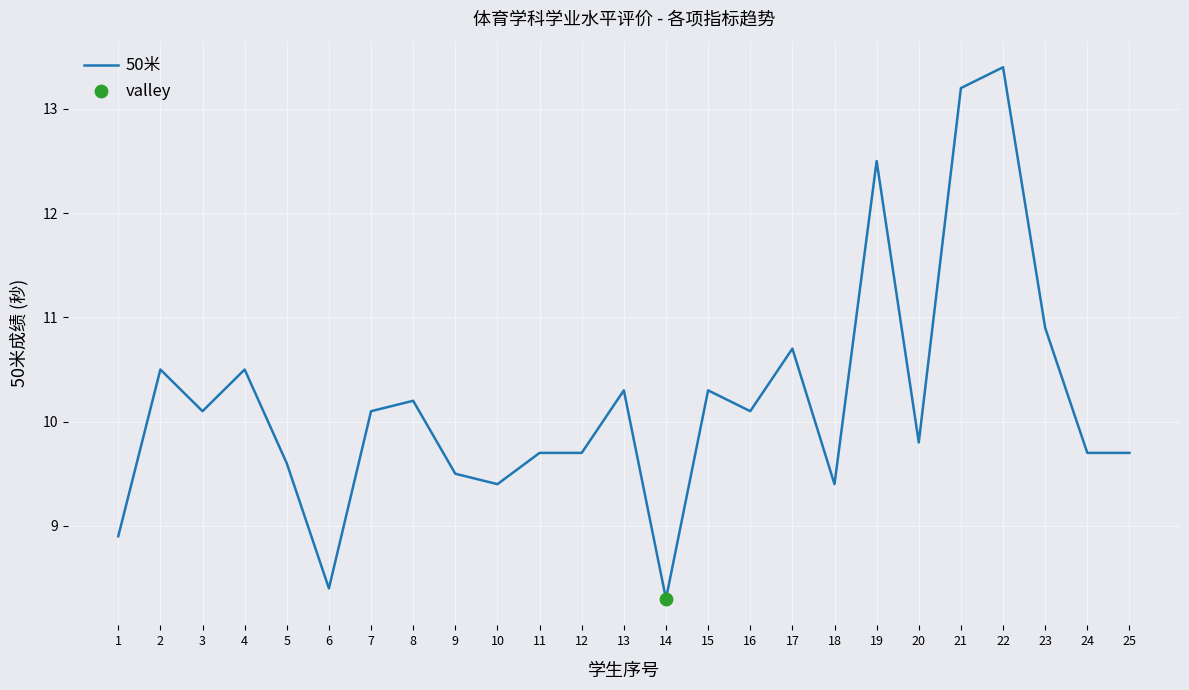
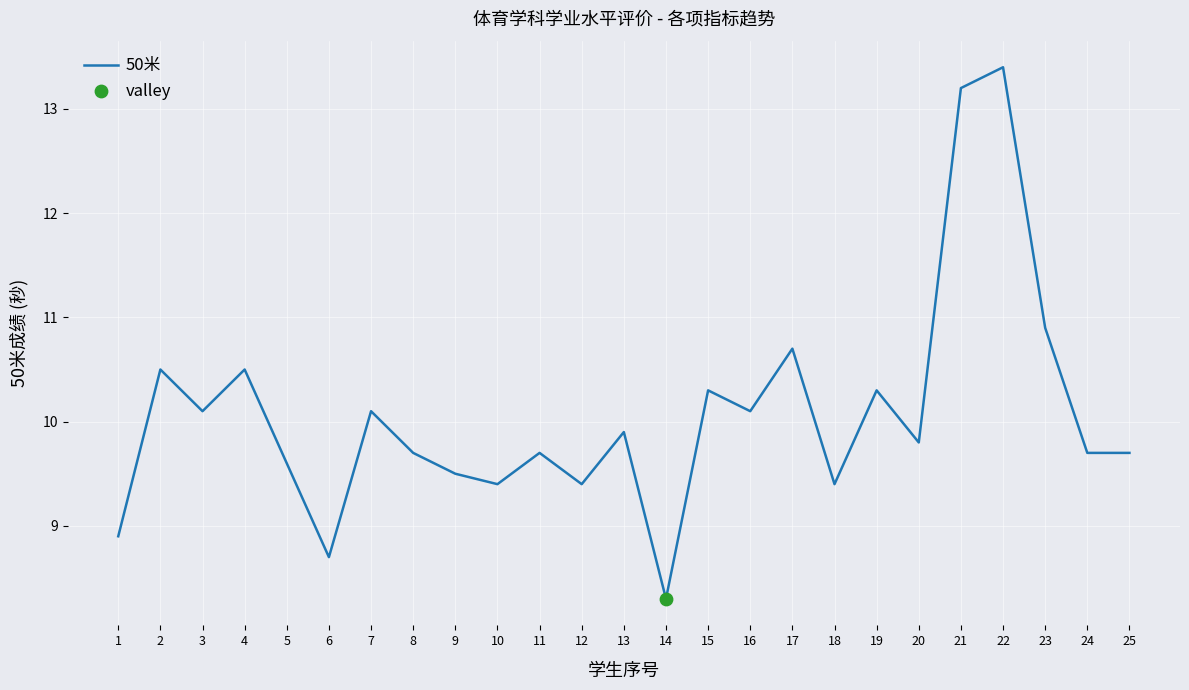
50米, 6: 8.4 -> 8.7
50米, 8: 10.2 -> 9.7
50米, 12: 9.7 -> 9.4
50米, 13: 10.3 -> 9.9
50米, 19: 12.5 -> 10.3
